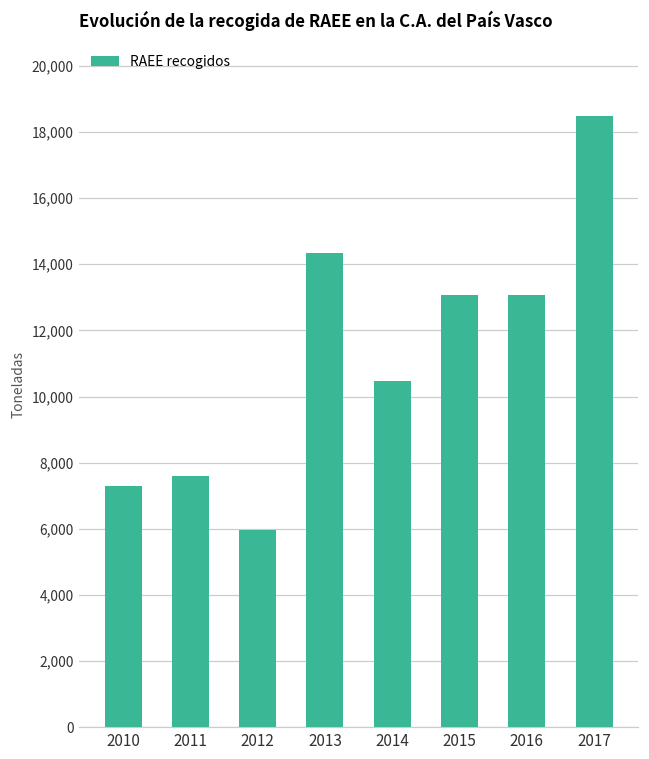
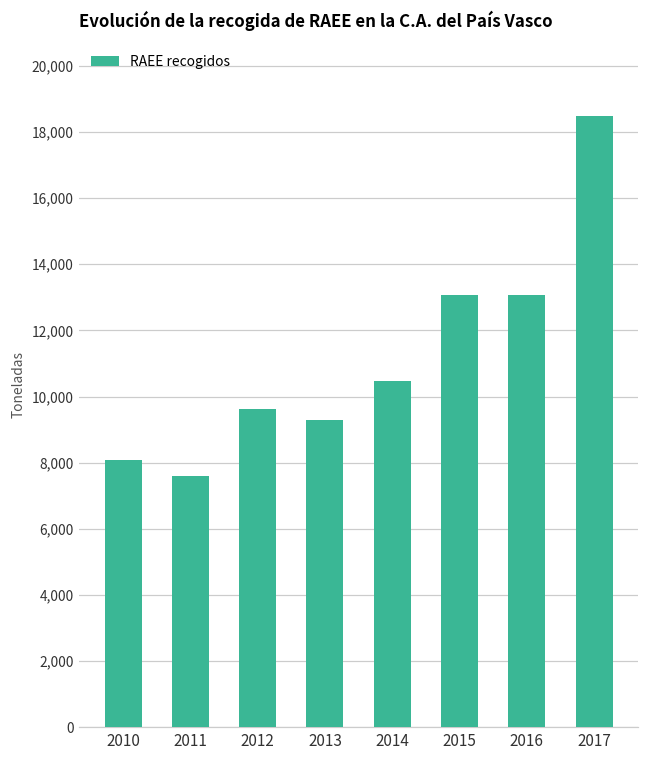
2010: 7,300 -> 8,100
2012: 6,000 -> 9,600
2013: 14,300 -> 9,300
